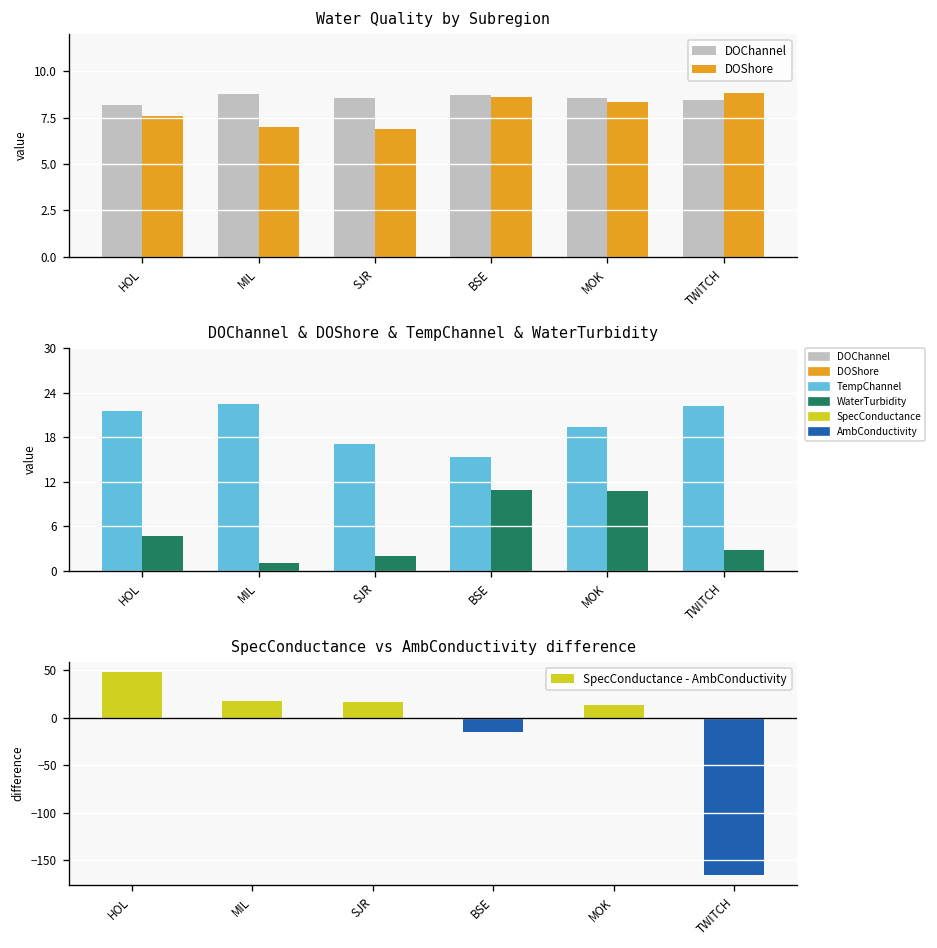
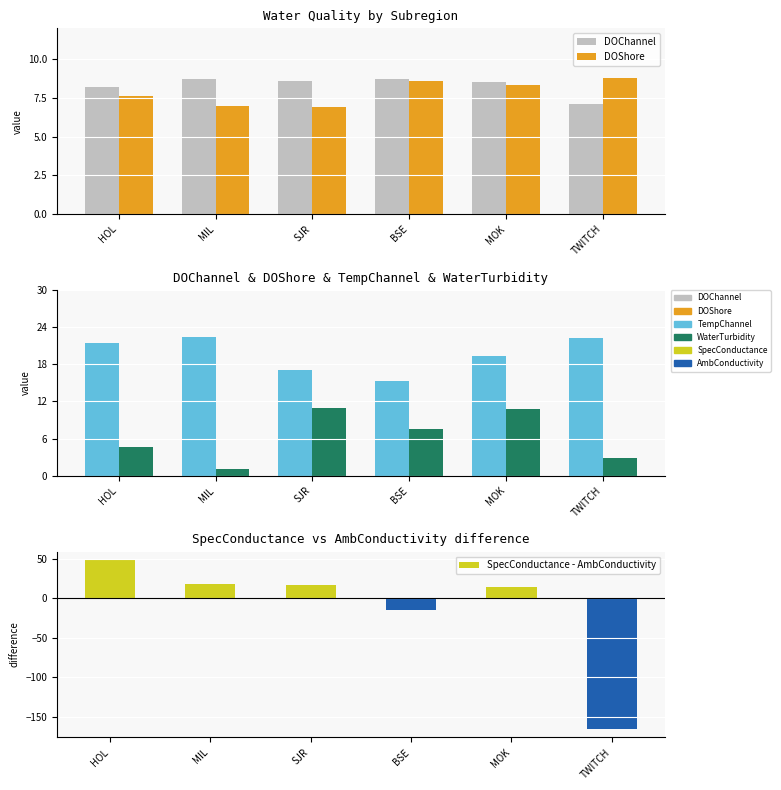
Water Quality by Subregion, DOChannel, TWITCH: 8.4 -> 7.1
DOChannel & DOShore & TempChannel & WaterTurbidity, WaterTurbidity, SJR: 2 -> 11
DOChannel & DOShore & TempChannel & WaterTurbidity, WaterTurbidity, BSE: 11 -> 8
